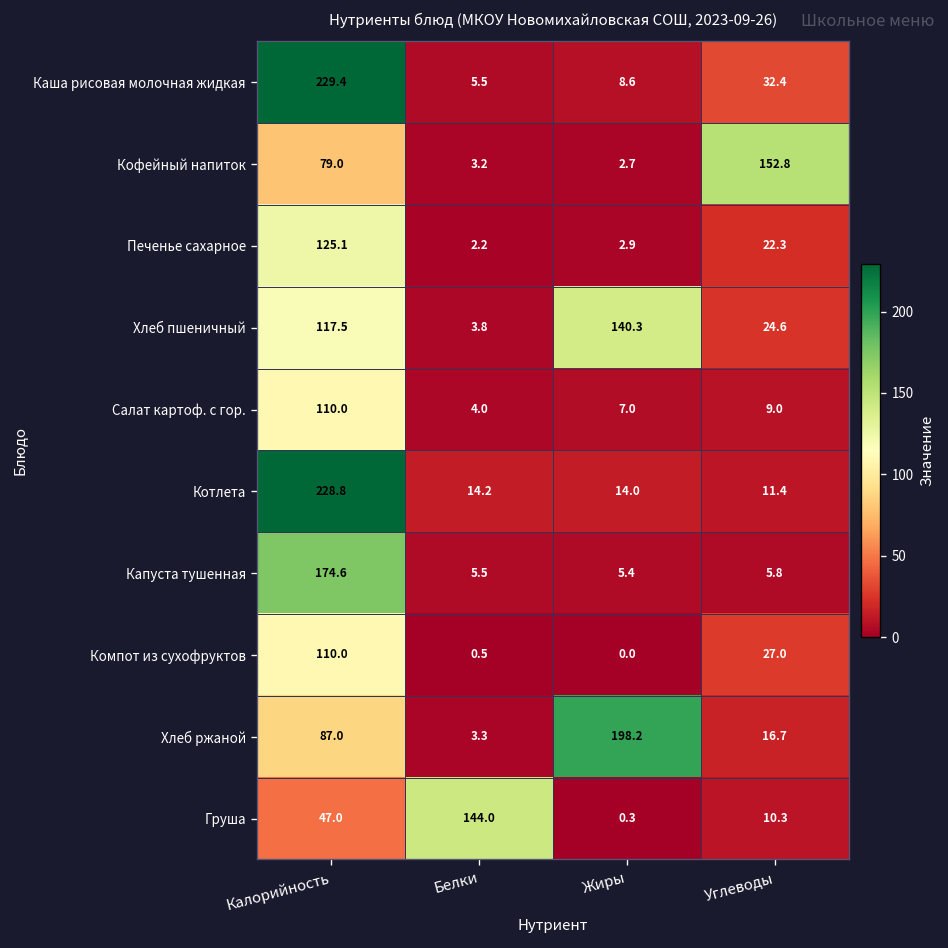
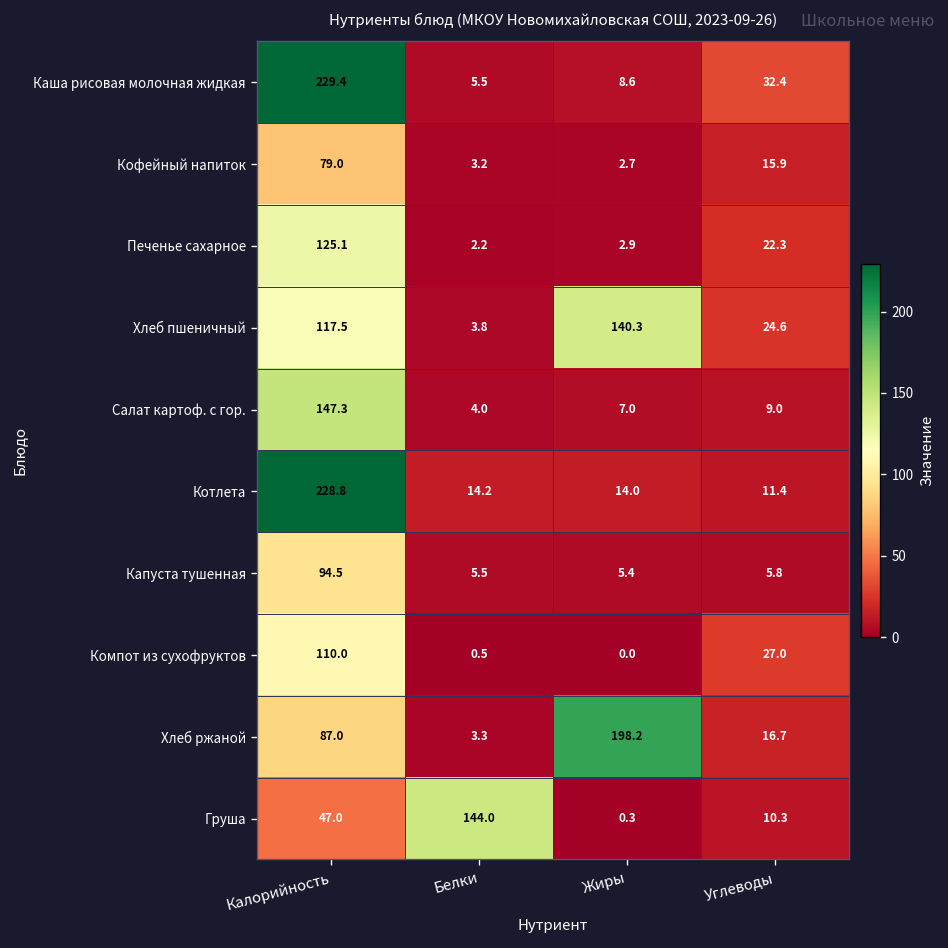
Кофейный напиток, Углеводы: 152.8 -> 15.9
Салат картоф. с гор., Калорийность: 110.0 -> 147.3
Капуста тушенная, Калорийность: 174.6 -> 94.5
